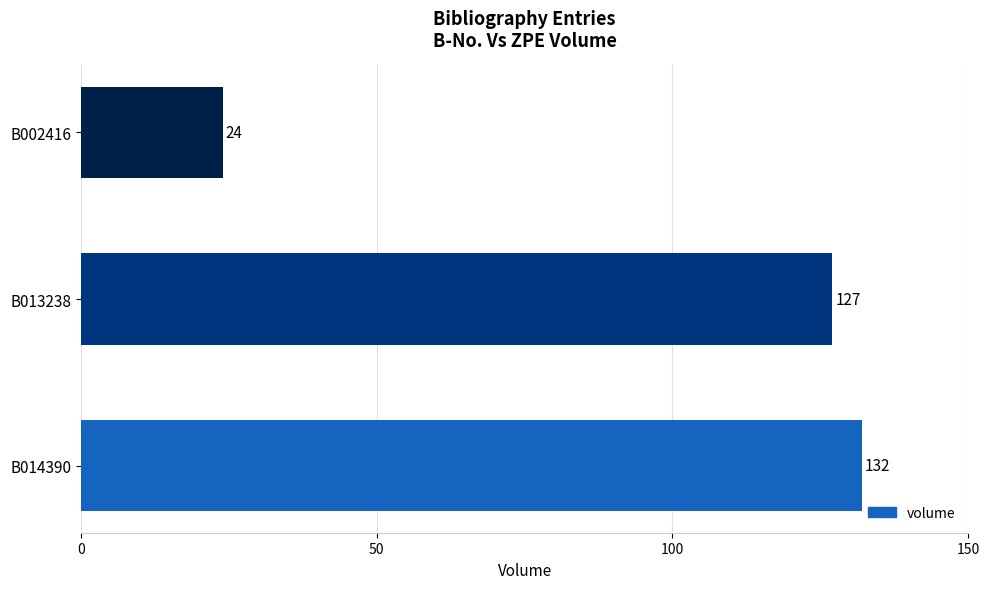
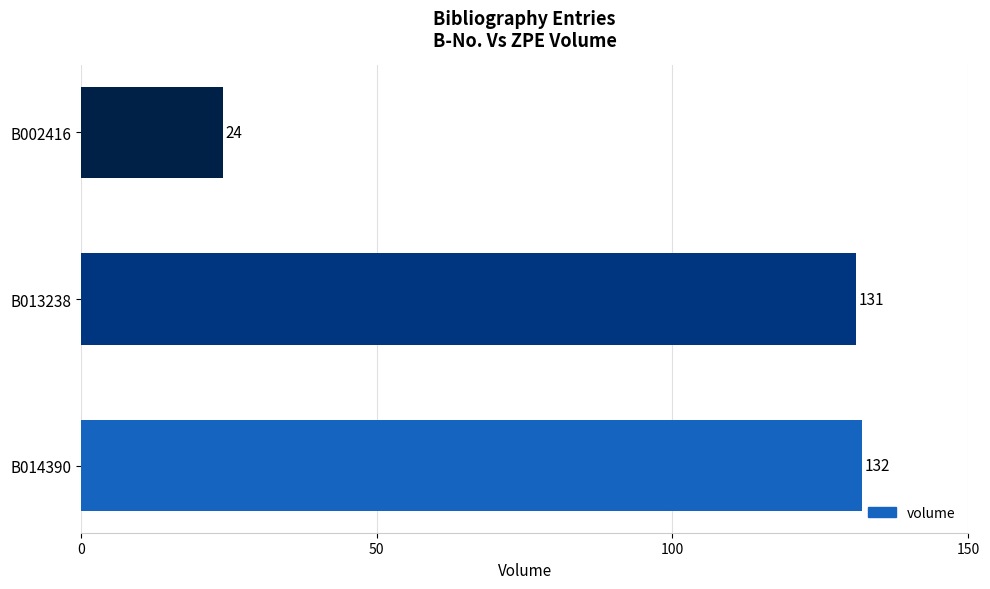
B013238: 127 -> 131
